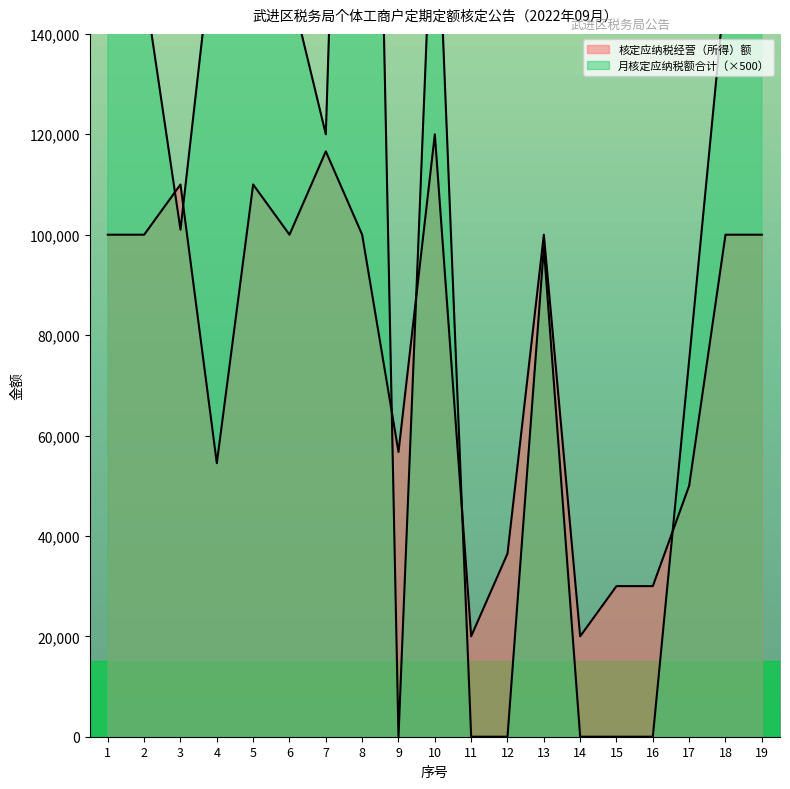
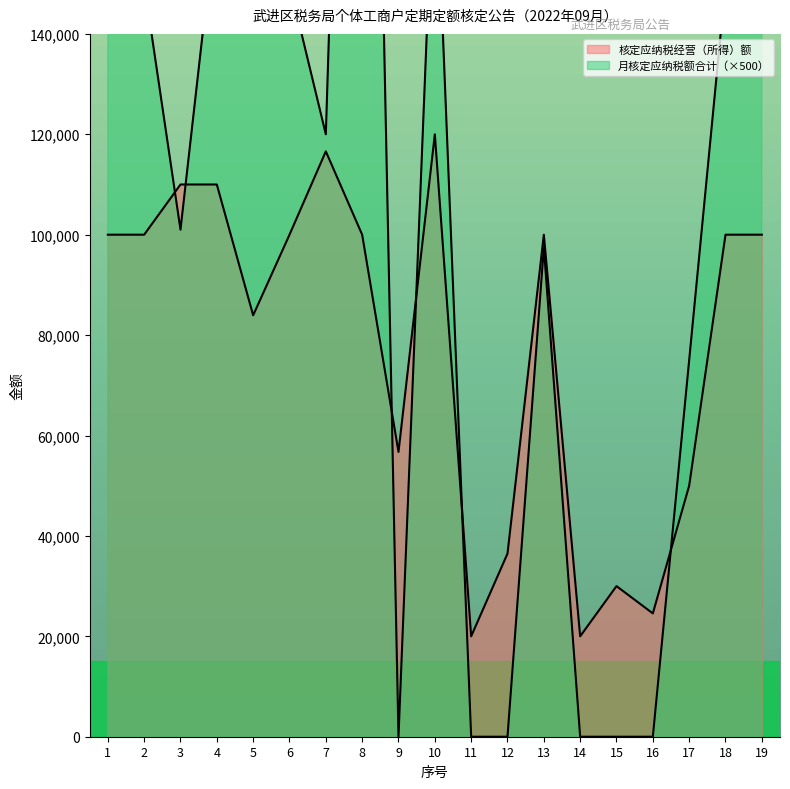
核定应纳税经营（所得）额, 4: 54,000 -> 110,000
核定应纳税经营（所得）额, 5: 110,000 -> 84,000
核定应纳税经营（所得）额, 16: 30,000 -> 25,000
